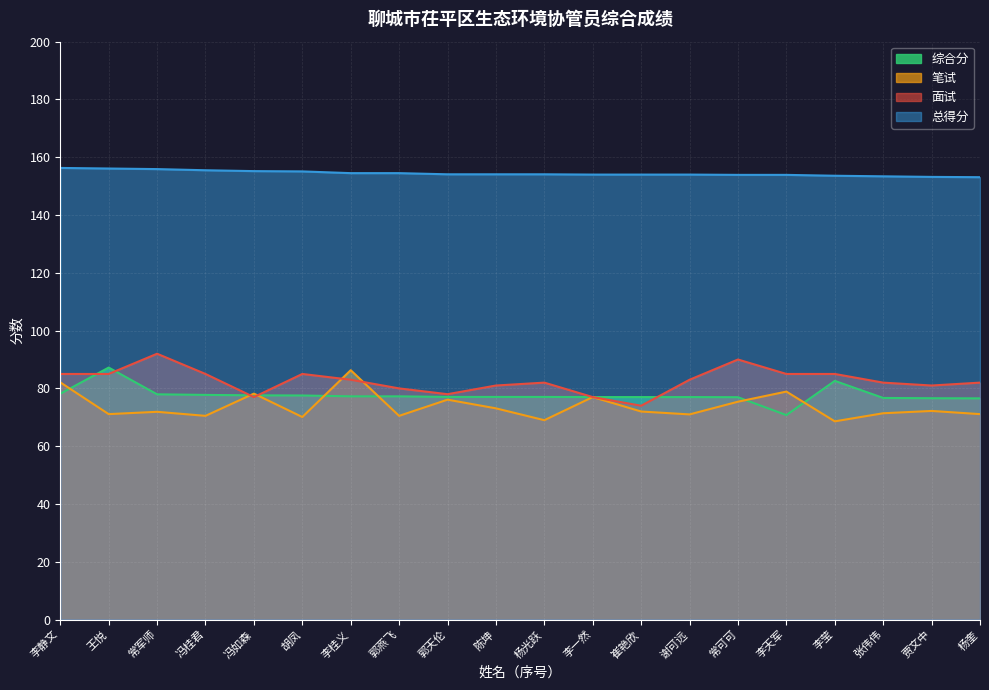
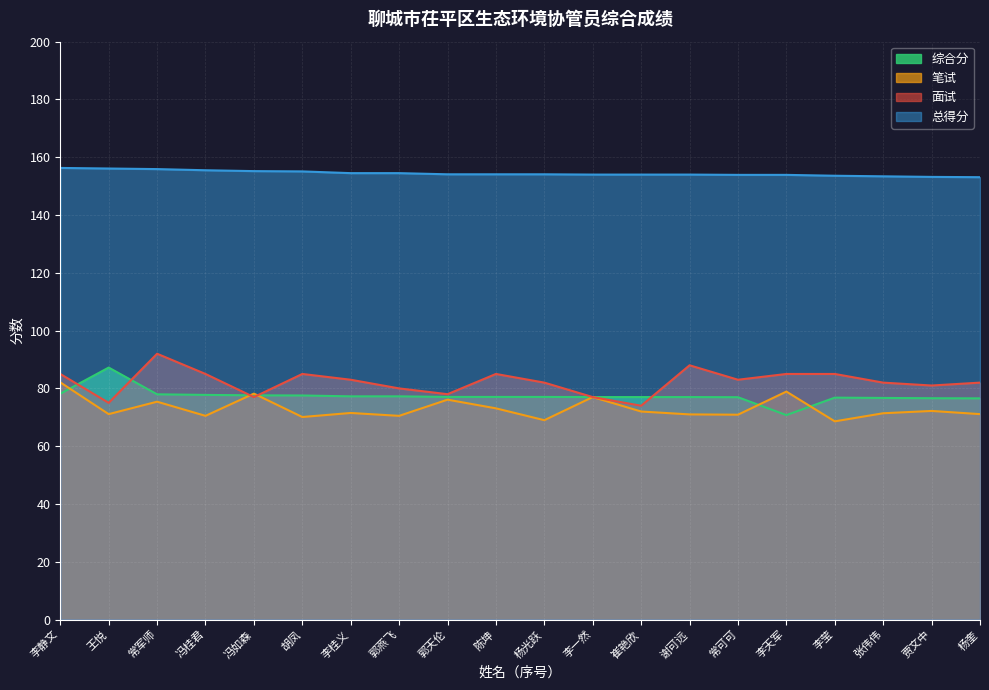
面试, 王悦: 85 -> 75
笔试, 常军师: 72 -> 75
笔试, 李桂义: 86 -> 72
面试, 陈坤: 81 -> 85
面试, 谢可远: 83 -> 88
笔试, 常可可: 75 -> 71
面试, 常可可: 90 -> 83
综合分, 李莹: 83 -> 77
